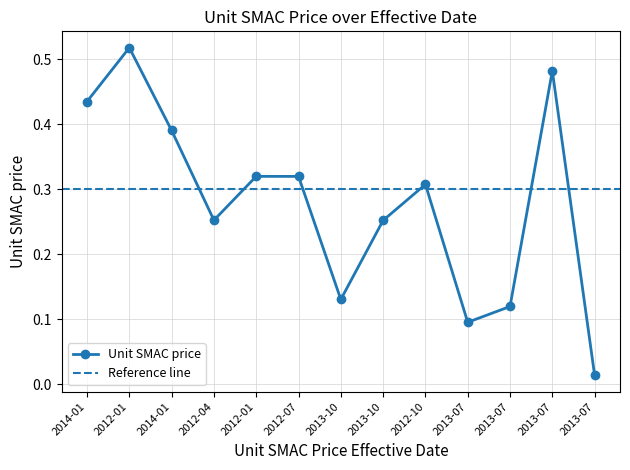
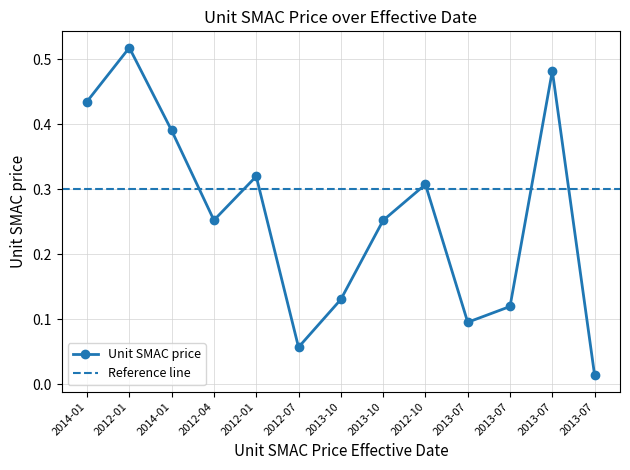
2012-07: 0.32 -> 0.06
